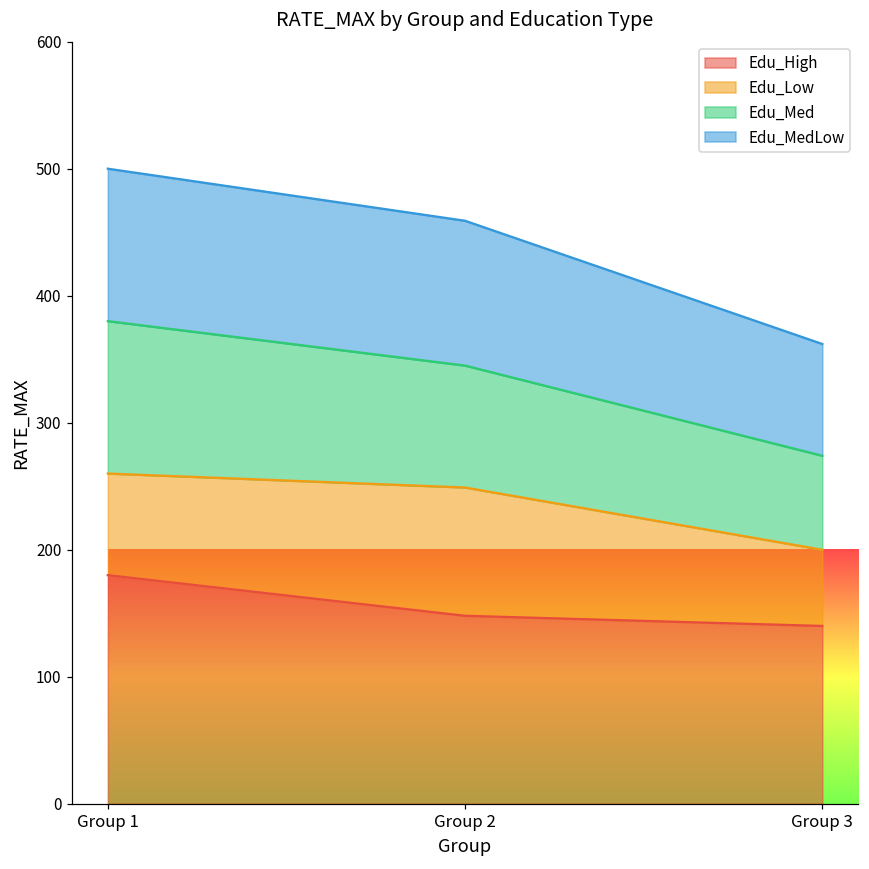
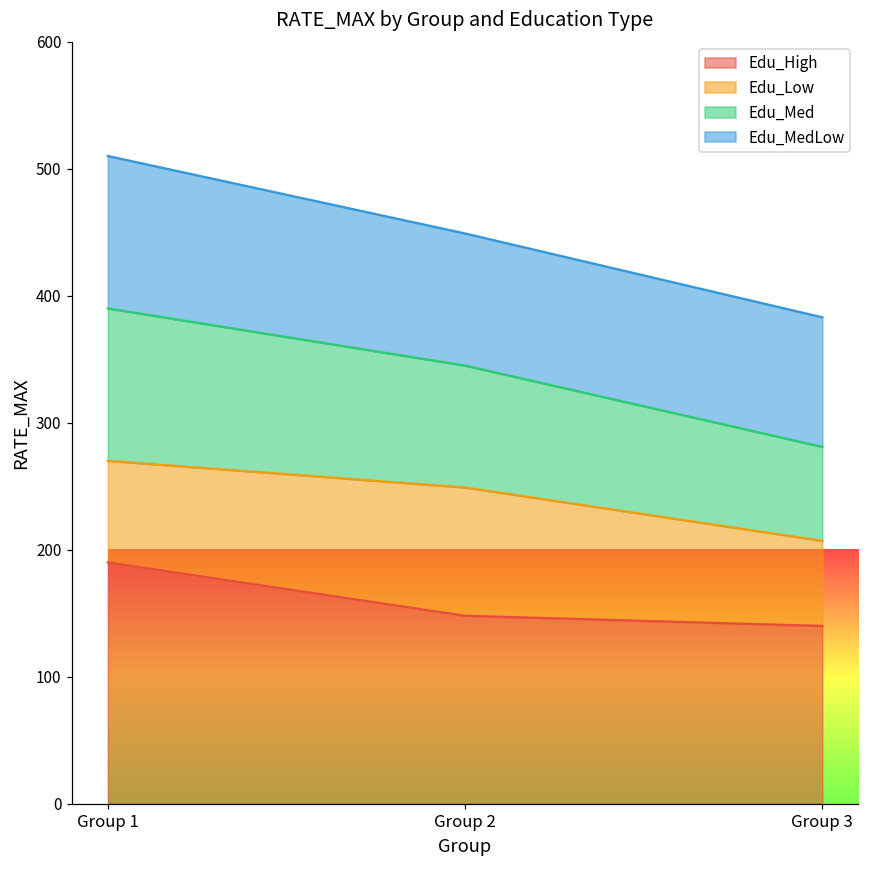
Edu_High, Group 1: 180 -> 190
Edu_MedLow, Group 2: 114 -> 104
Edu_Low, Group 3: 60 -> 67
Edu_MedLow, Group 3: 88 -> 102
